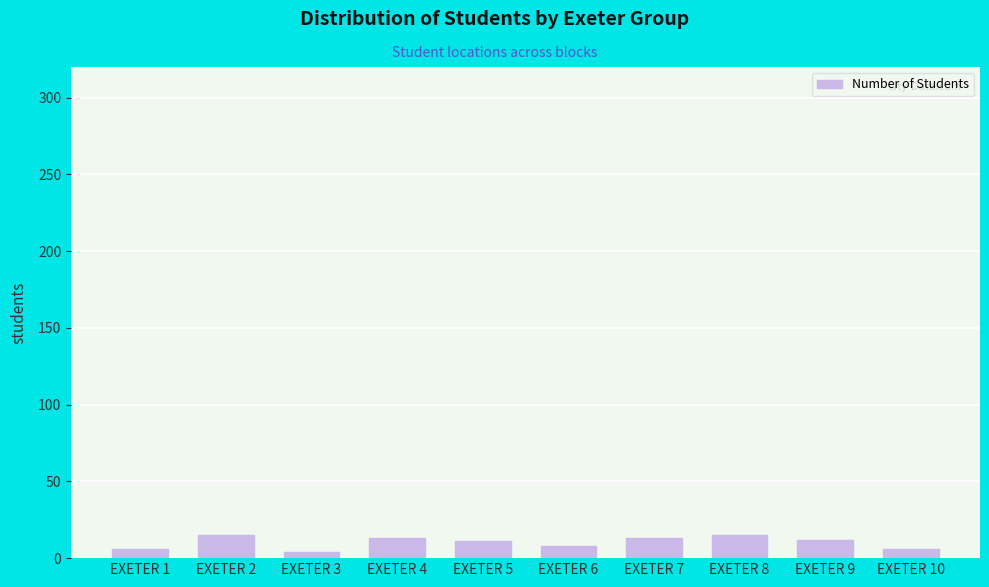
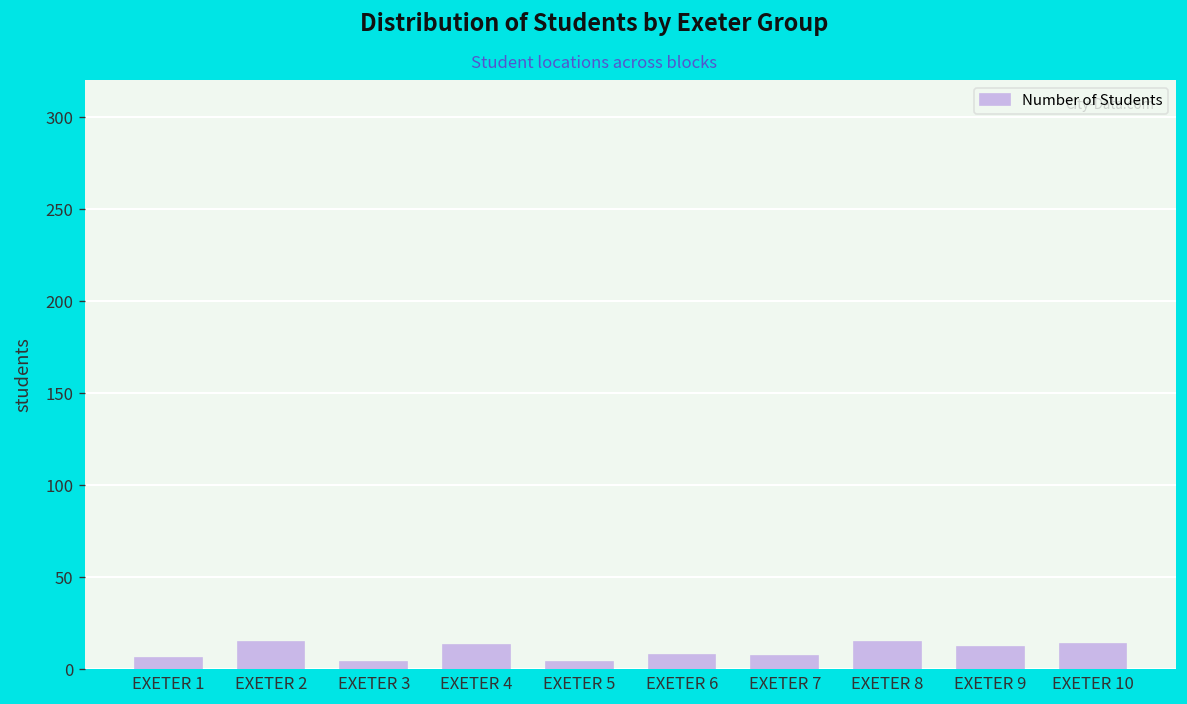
EXETER 5: 11 -> 4
EXETER 7: 13 -> 7
EXETER 10: 6 -> 14
